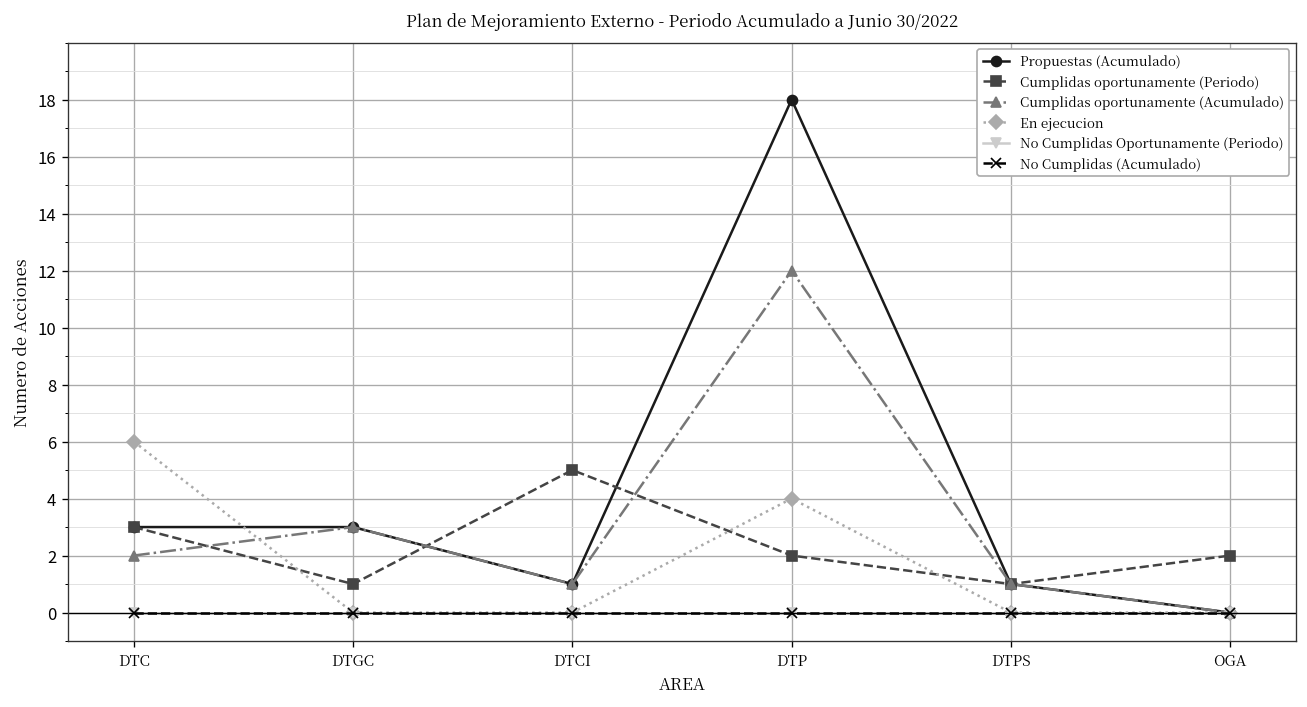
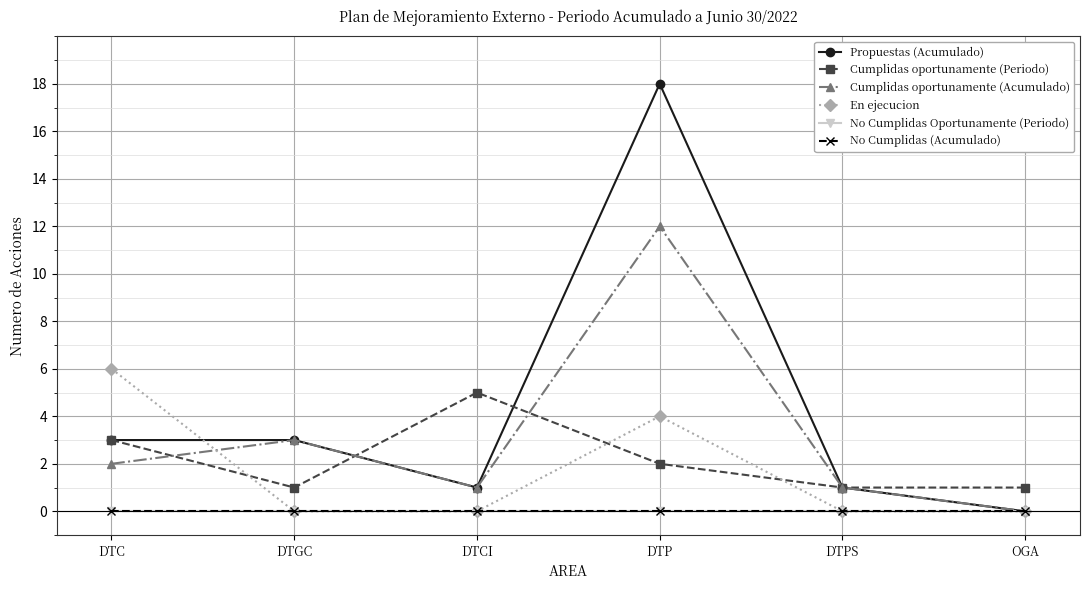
Cumplidas oportunamente (Periodo), OGA: 2 -> 1
